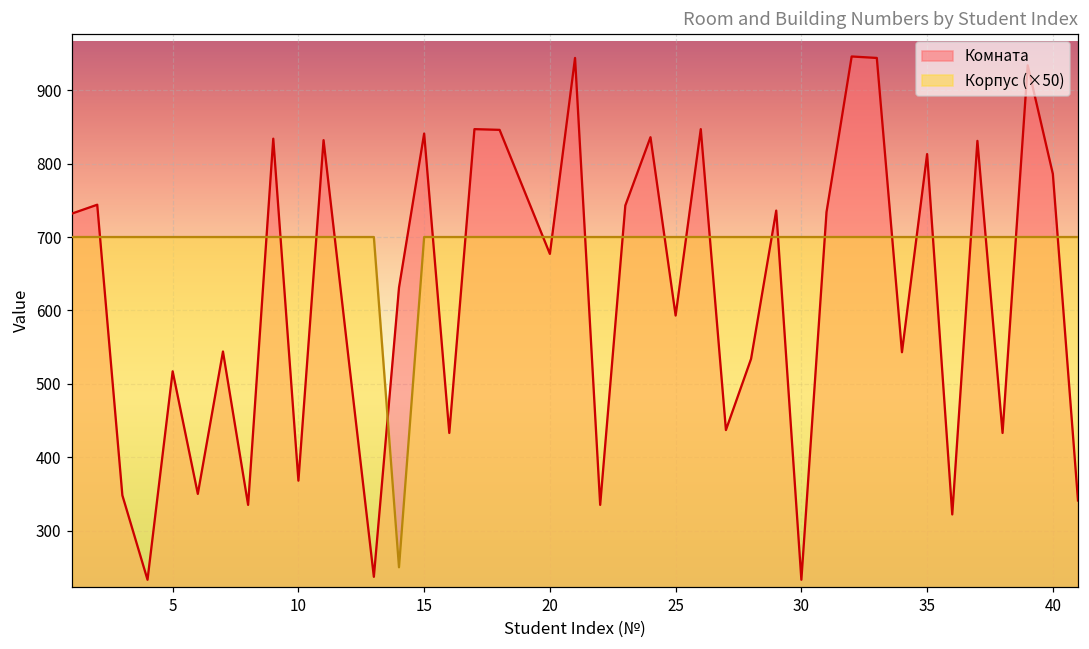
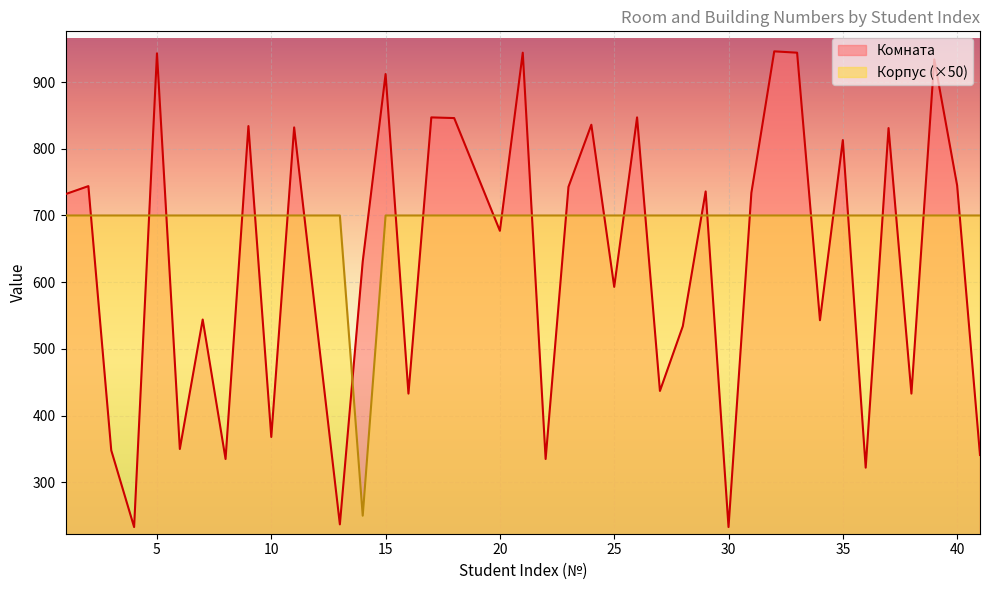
Комната, 5: 520 -> 940
Комната, 15: 840 -> 910
Комната, 40: 790 -> 750
